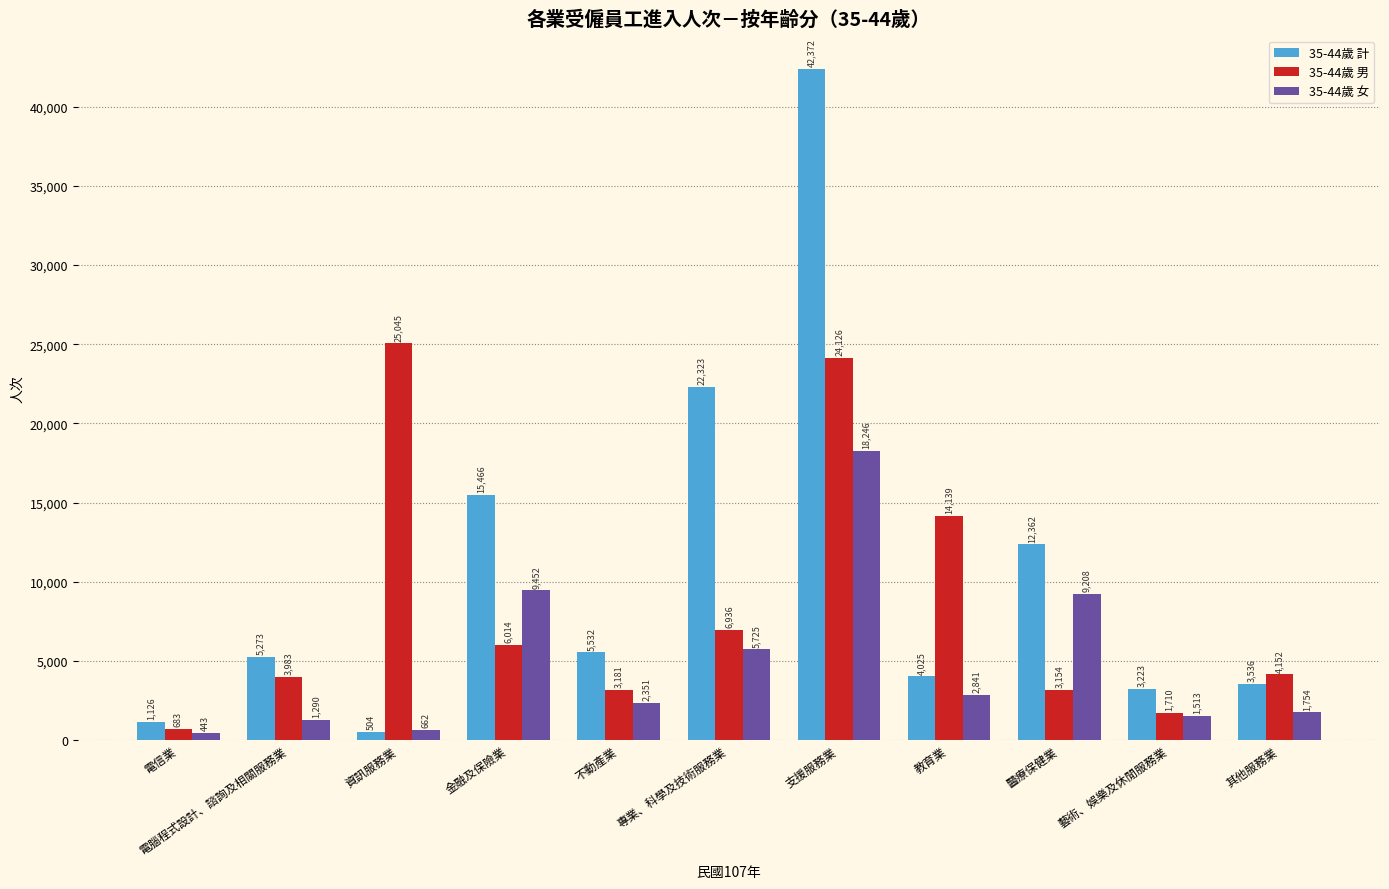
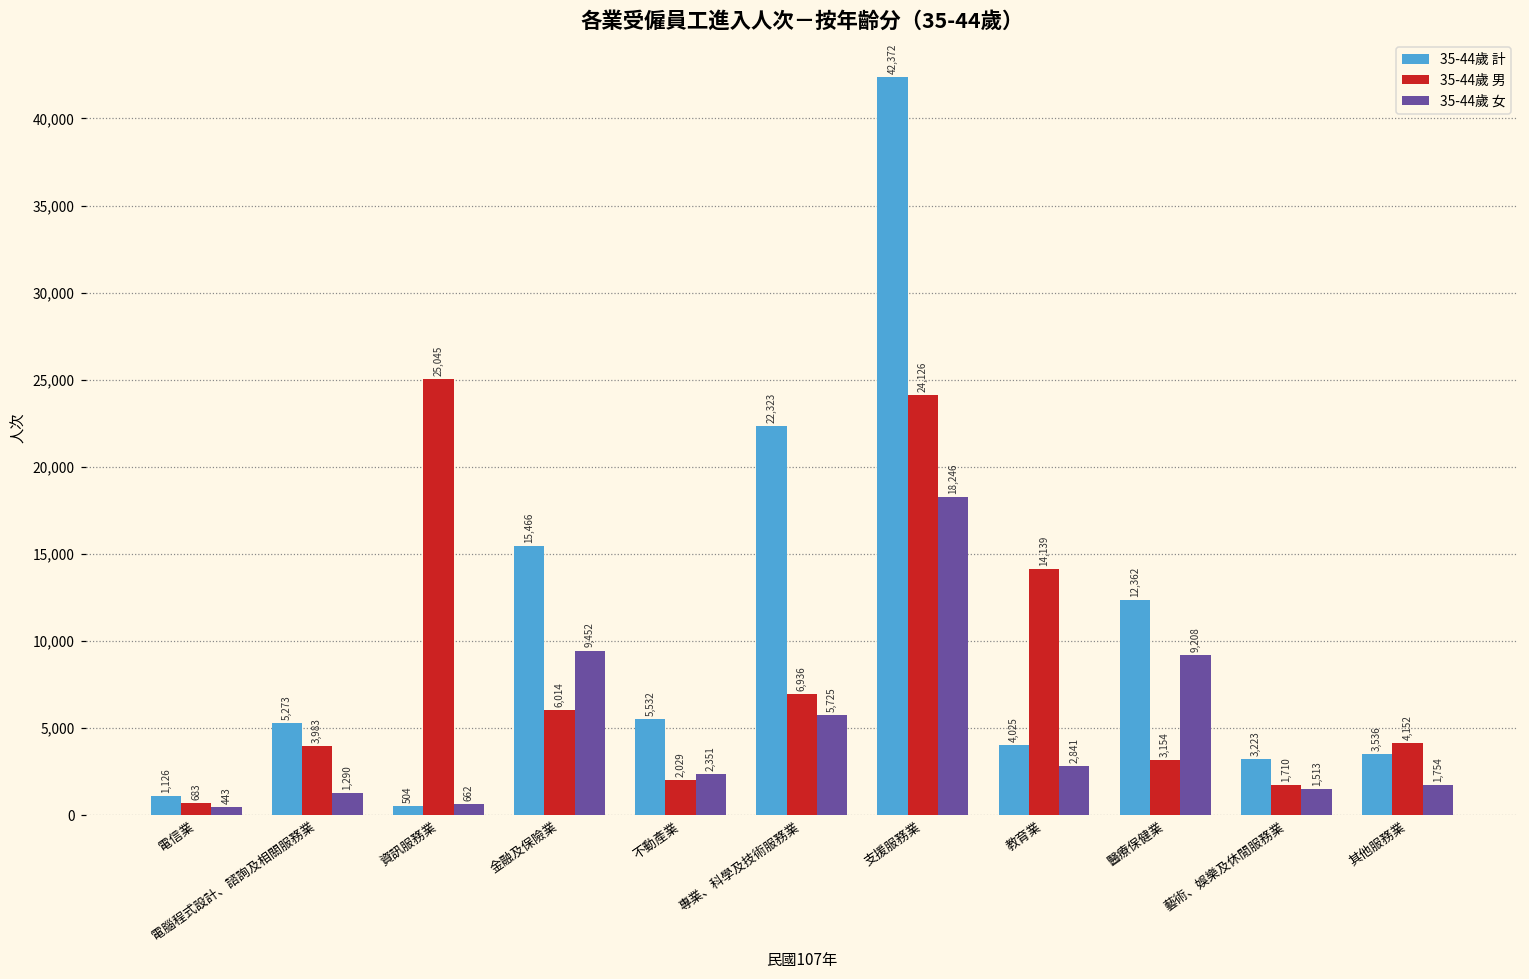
35-44歲 男, 不動產業: 3,181 -> 2,029
